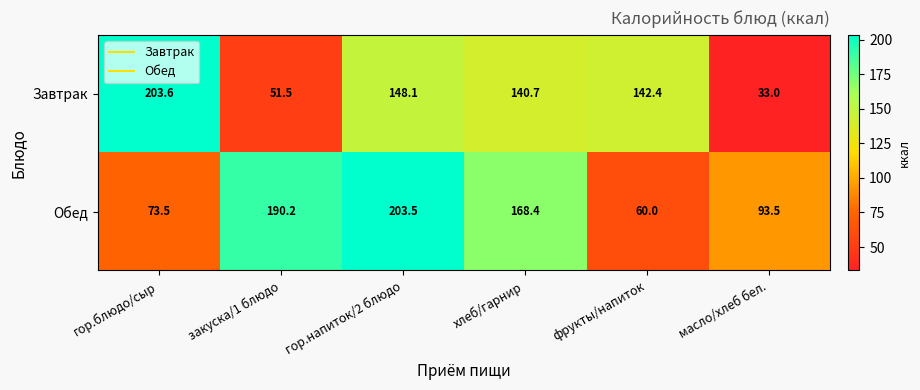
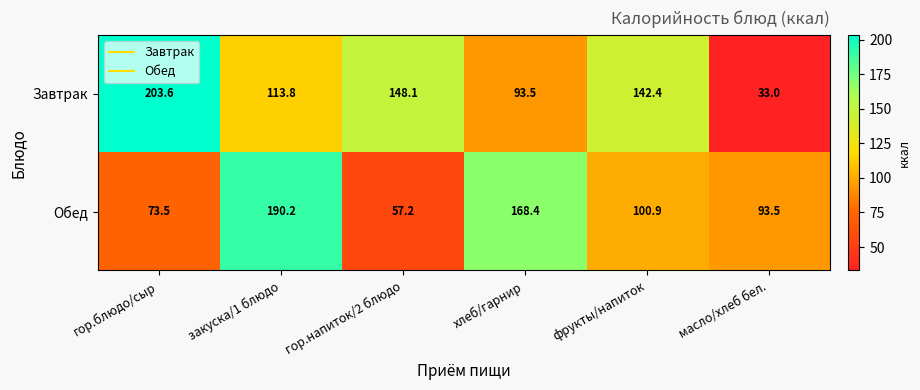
Завтрак, закуска/1 блюдо: 51.5 -> 113.8
Завтрак, хлеб/гарнир: 140.7 -> 93.5
Обед, гор.напиток/2 блюдо: 203.5 -> 57.2
Обед, фрукты/напиток: 60.0 -> 100.9
